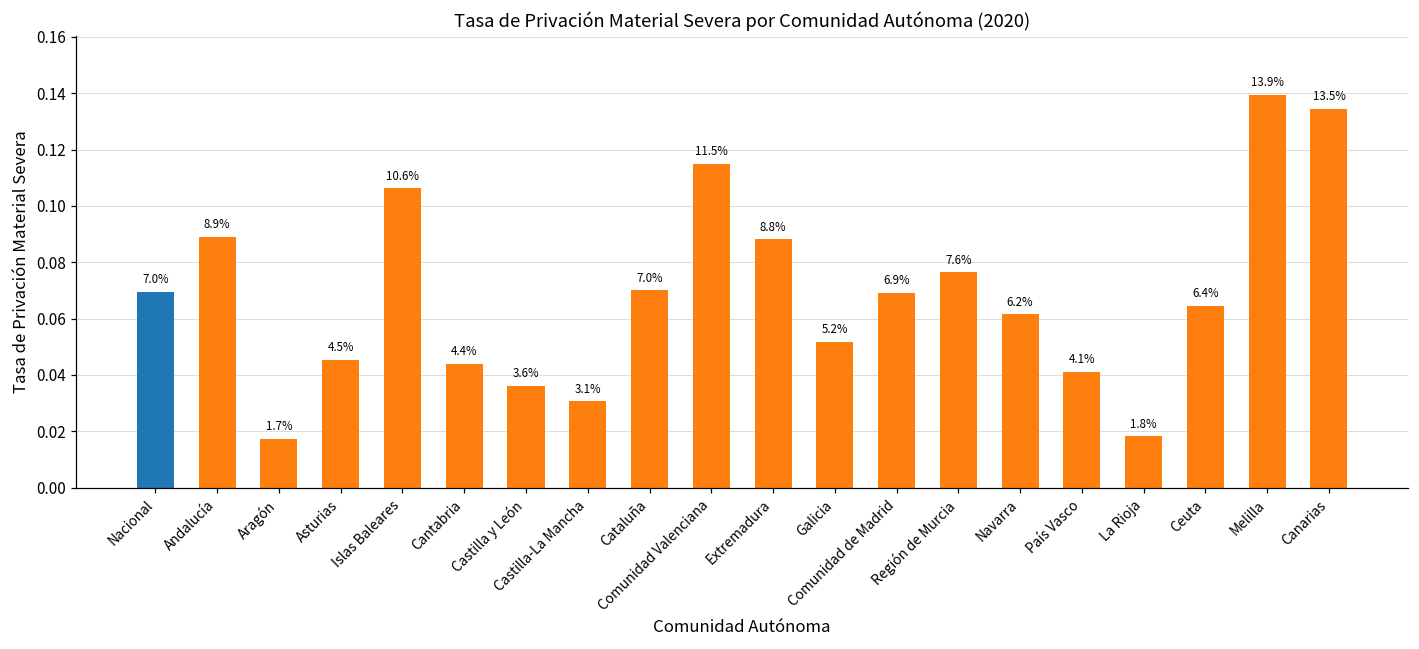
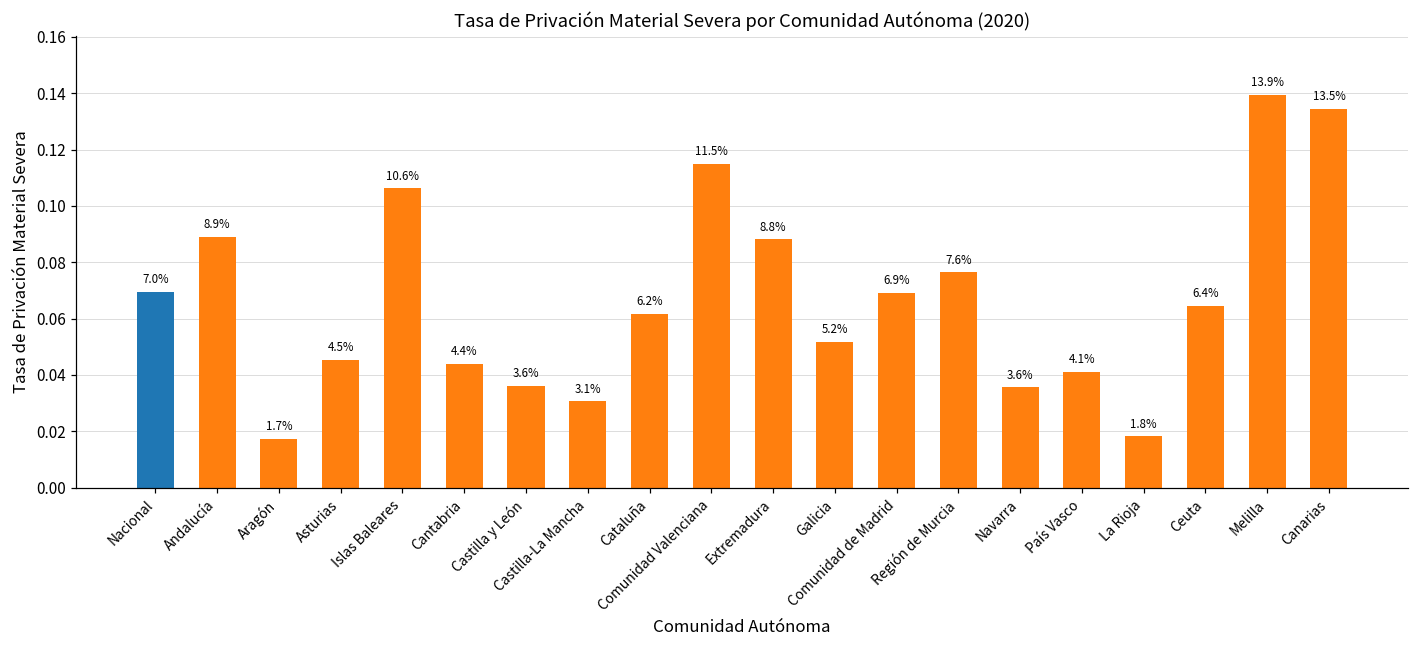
Cataluña: 7.0% -> 6.2%
Navarra: 6.2% -> 3.6%
